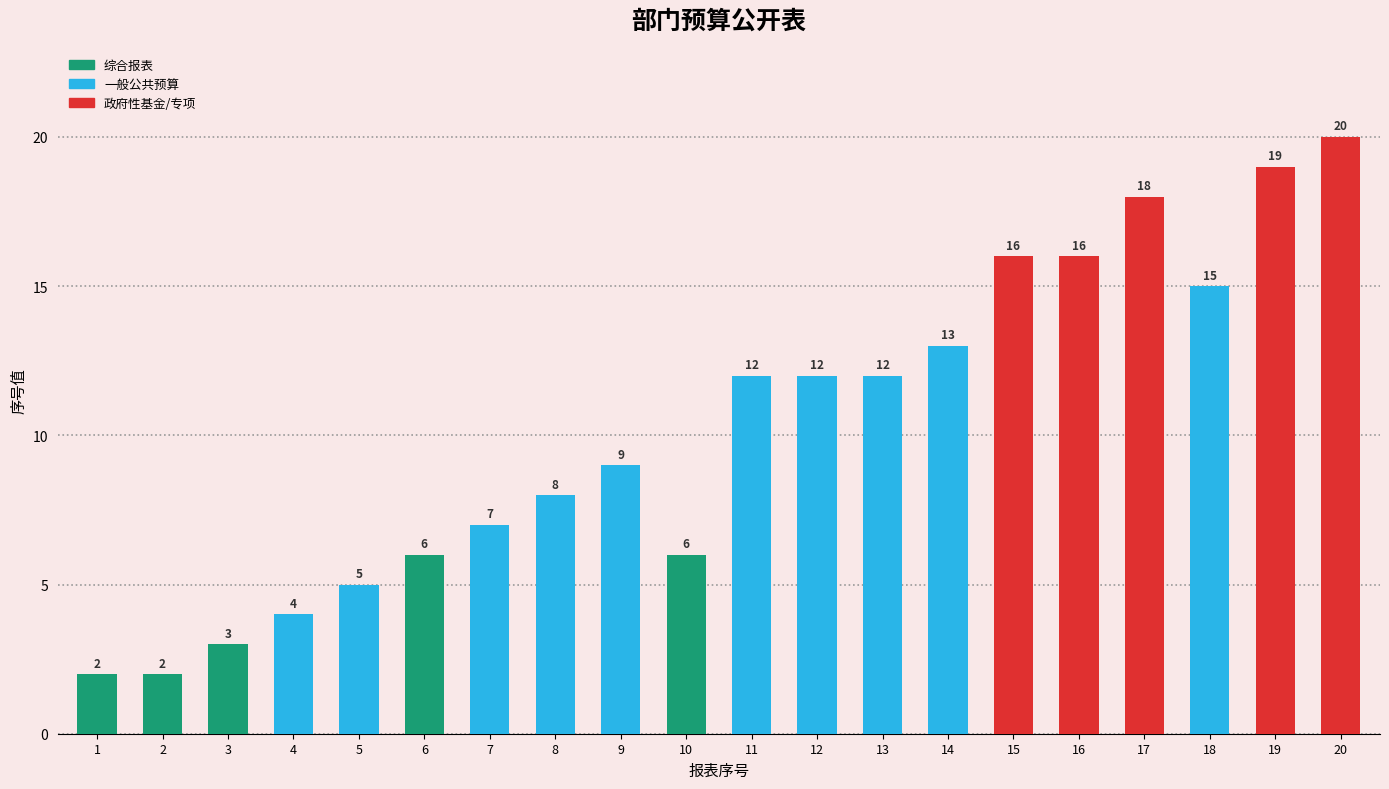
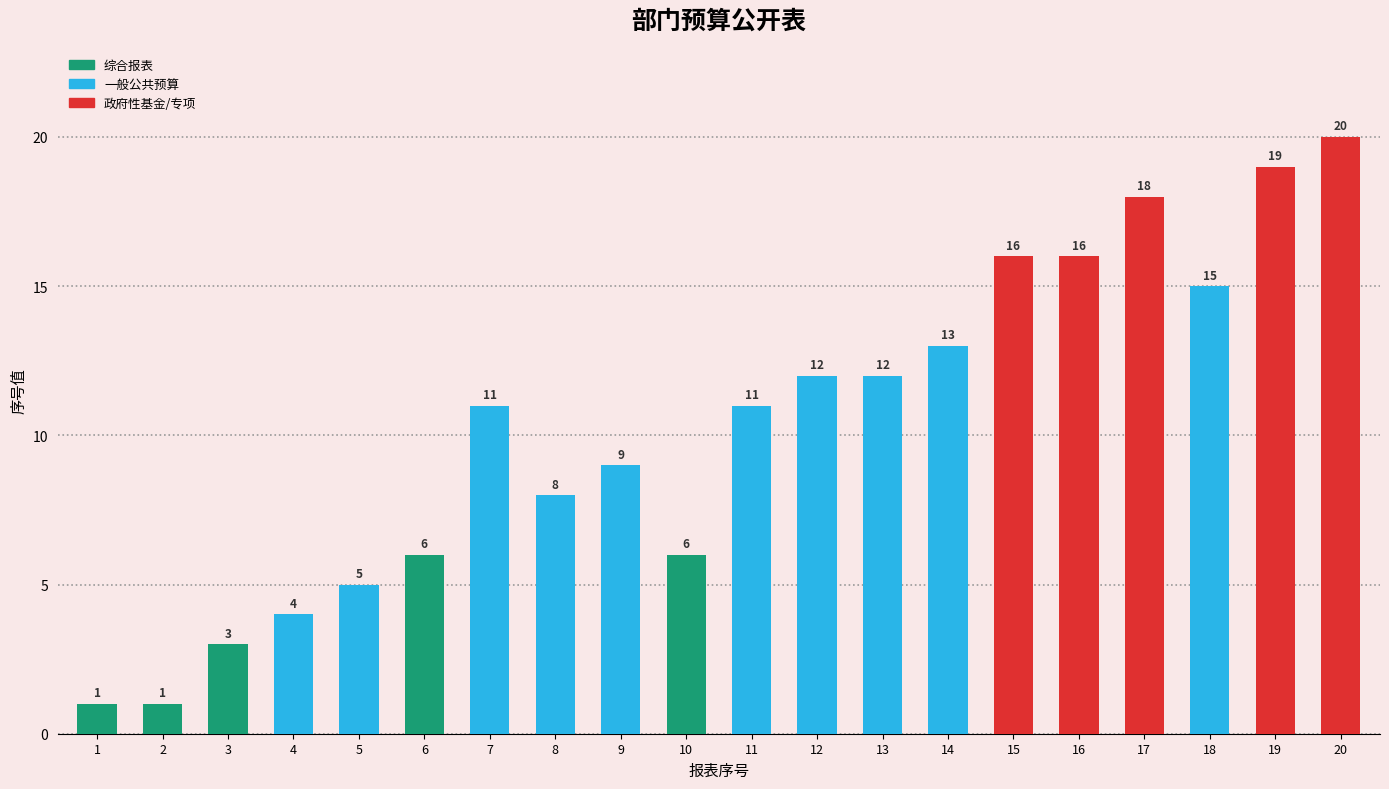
1: 2 -> 1
2: 2 -> 1
7: 7 -> 11
11: 12 -> 11
